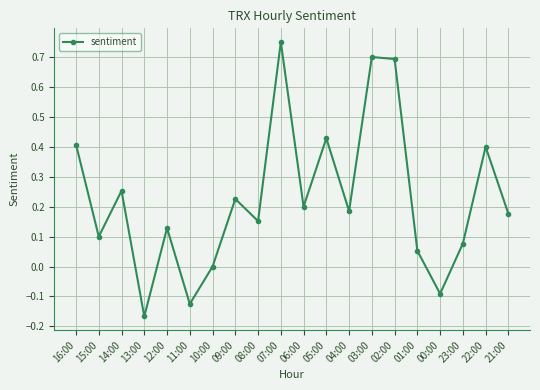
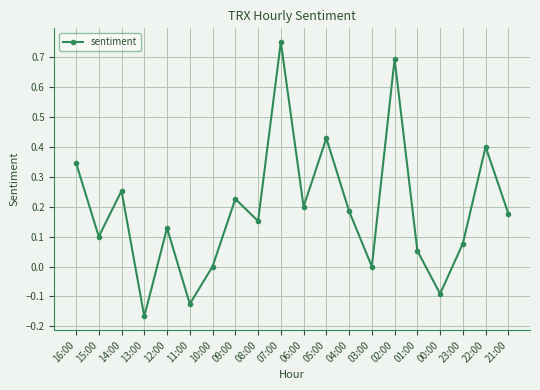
16:00: 0.41 -> 0.35
03:00: 0.7 -> 0.0
